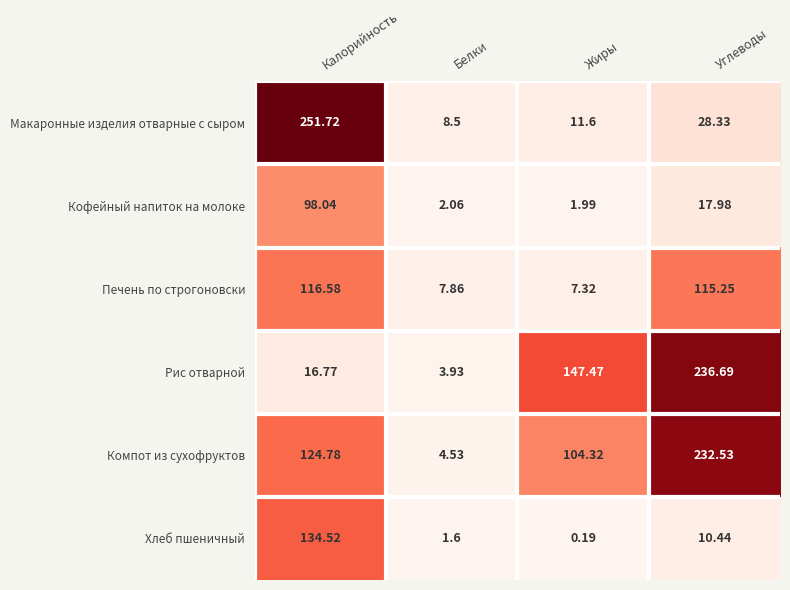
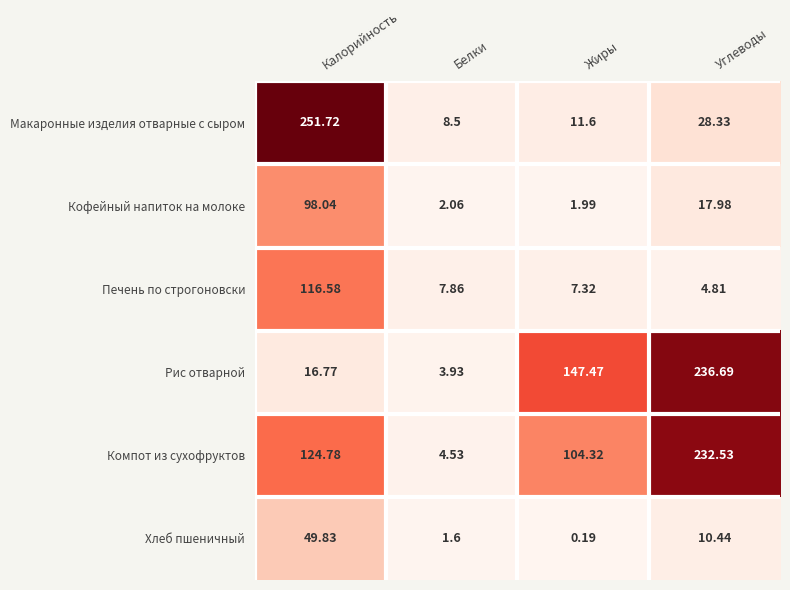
Печень по строгоновски, Углеводы: 115.25 -> 4.81
Хлеб пшеничный, Калорийность: 134.52 -> 49.83
